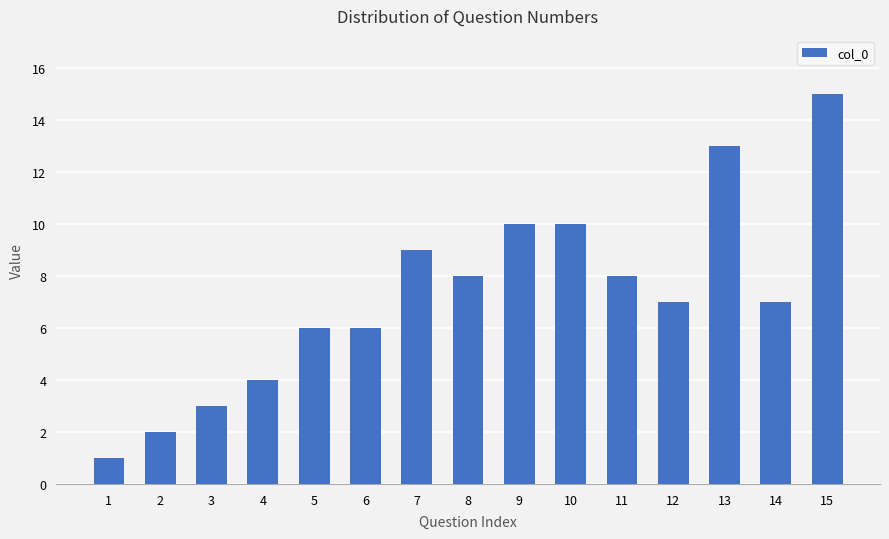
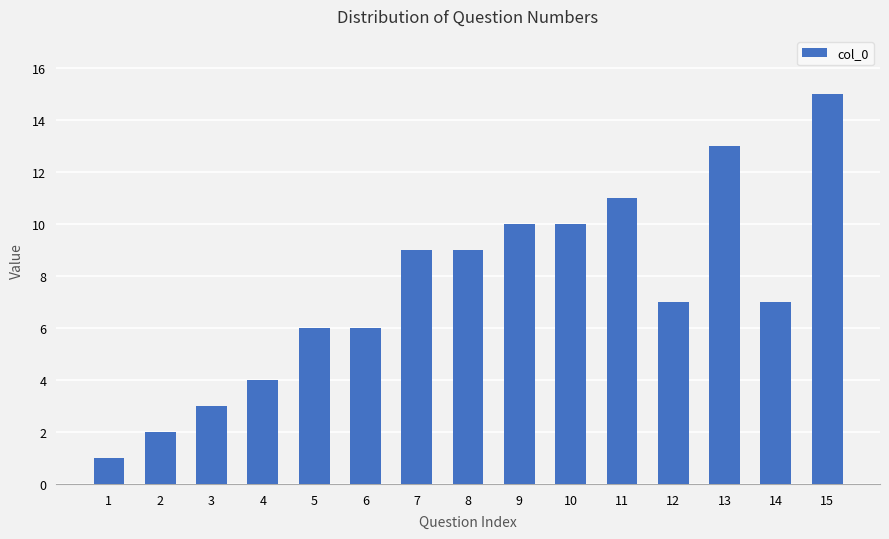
8: 8 -> 9
11: 8 -> 11
